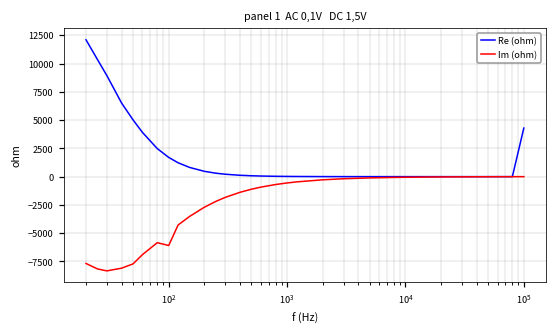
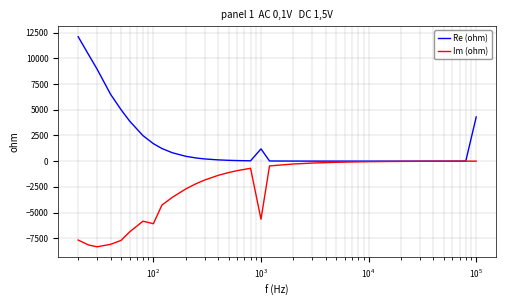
Re (ohm), 10^3: 0 -> 1200
Im (ohm), 10^3: -600 -> -5600
